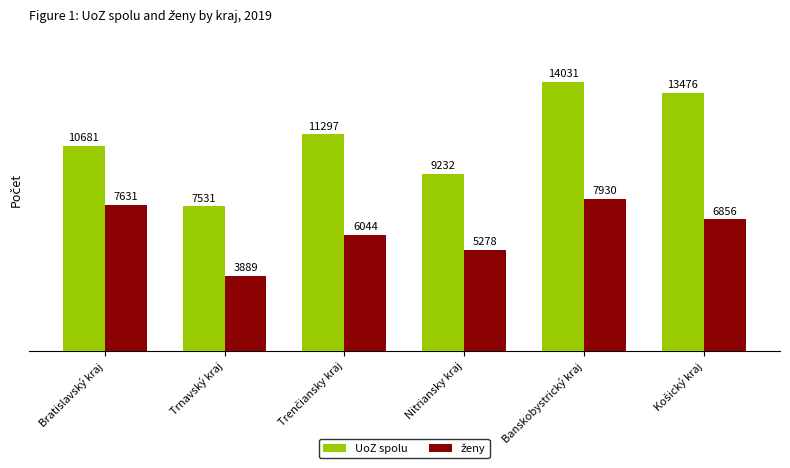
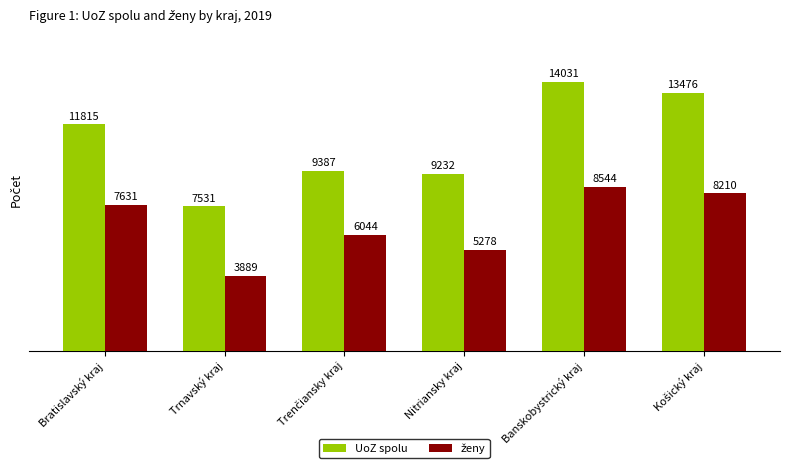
UoZ spolu, Bratislavský kraj: 10681 -> 11815
UoZ spolu, Trenčiansky kraj: 11297 -> 9387
ženy, Banskobystrický kraj: 7930 -> 8544
ženy, Košický kraj: 6856 -> 8210
